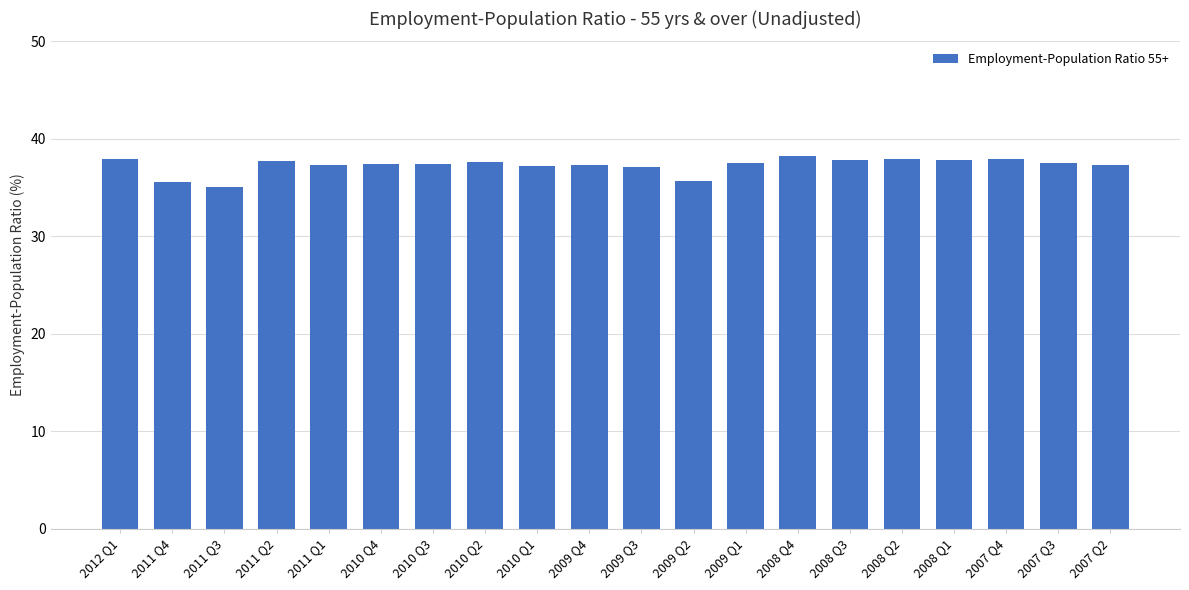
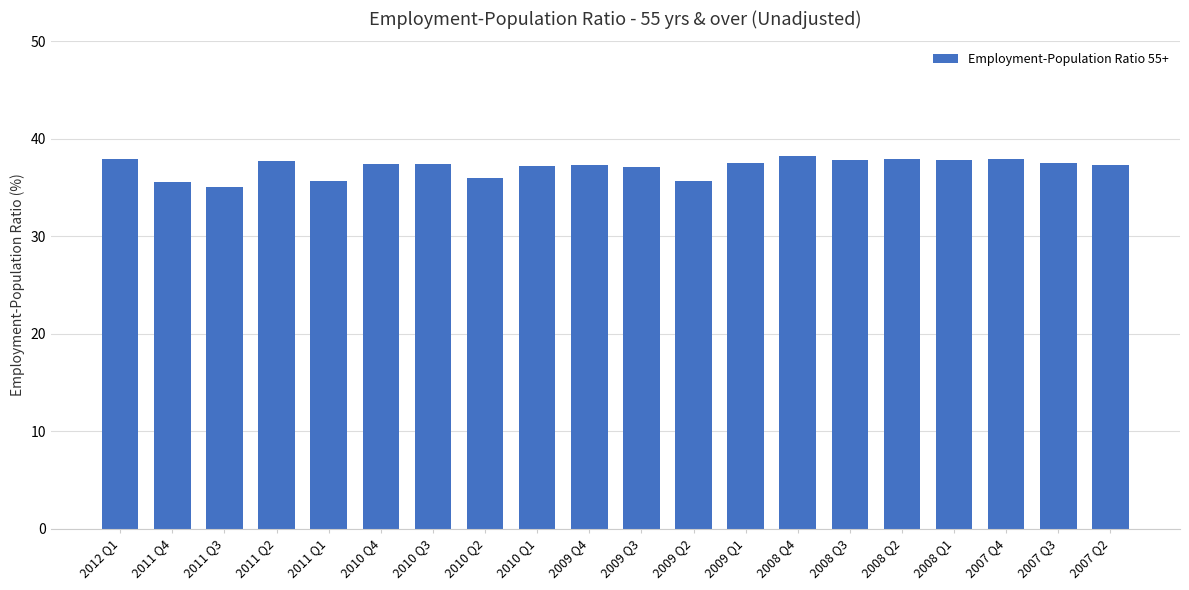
2011 Q1: 37 -> 36
2010 Q2: 38 -> 36
